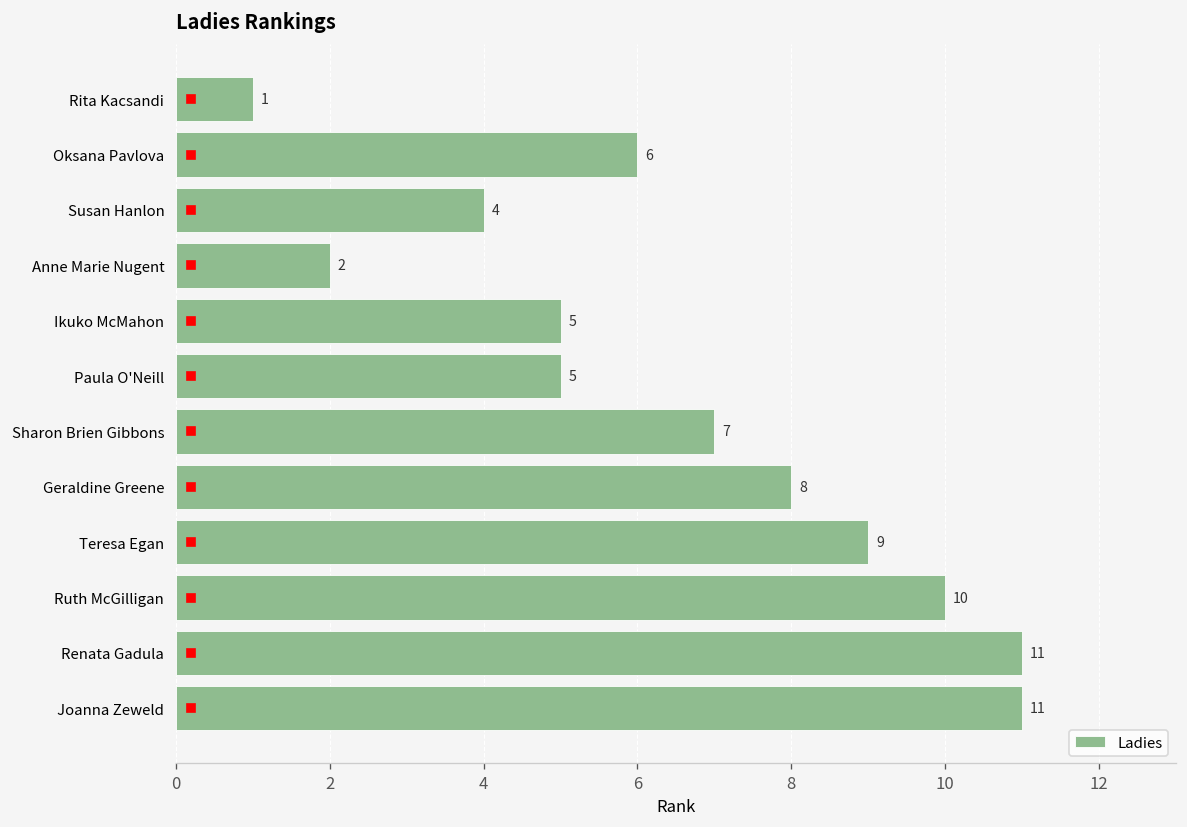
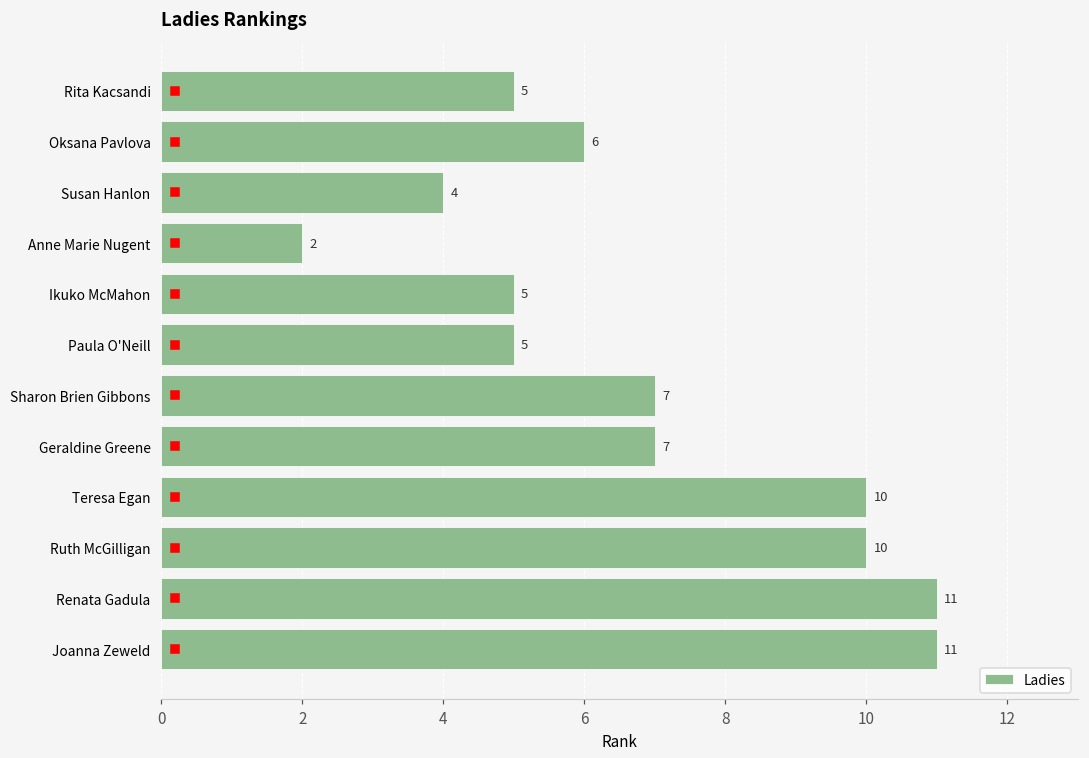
Ladies, Rita Kacsandi: 1 -> 5
Ladies, Geraldine Greene: 8 -> 7
Ladies, Teresa Egan: 9 -> 10
